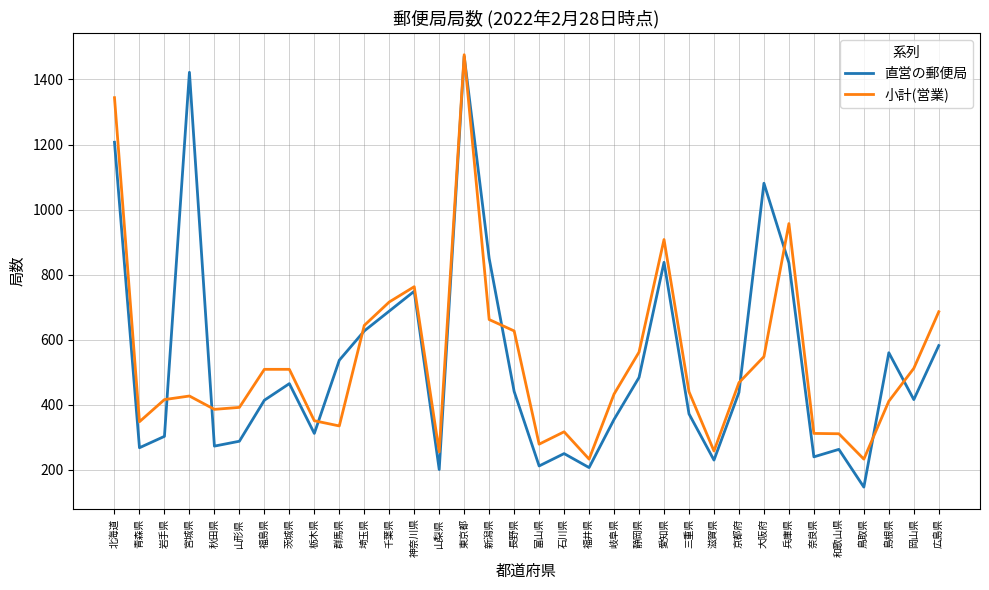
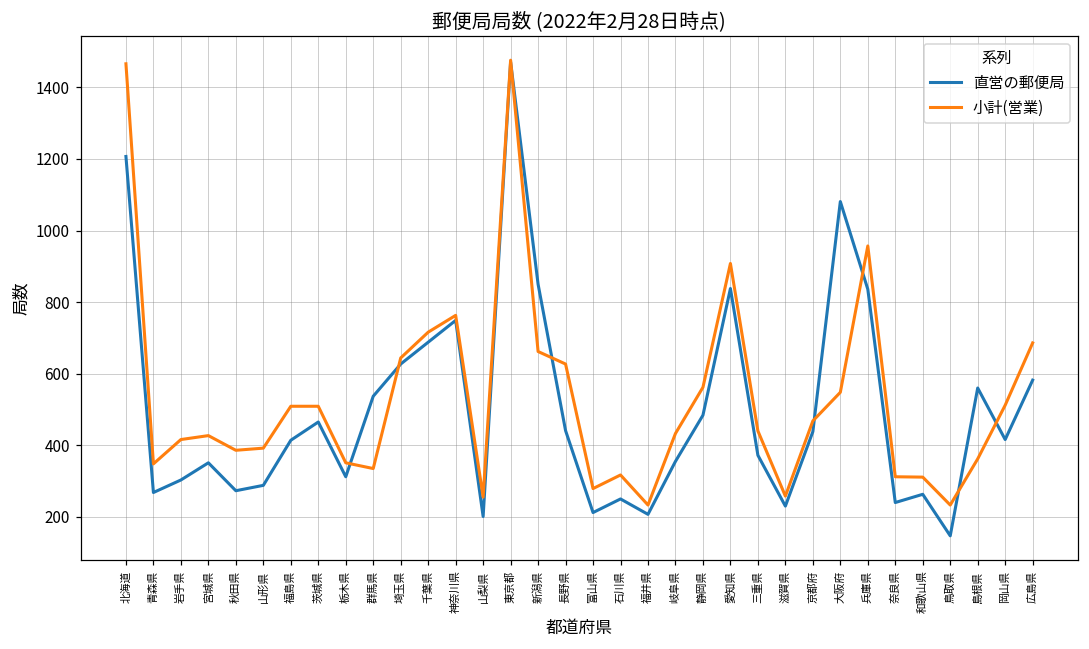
小計(営業), 北海道: 1340 -> 1470
直営の郵便局, 宮城県: 1420 -> 350
小計(営業), 島根県: 410 -> 360
